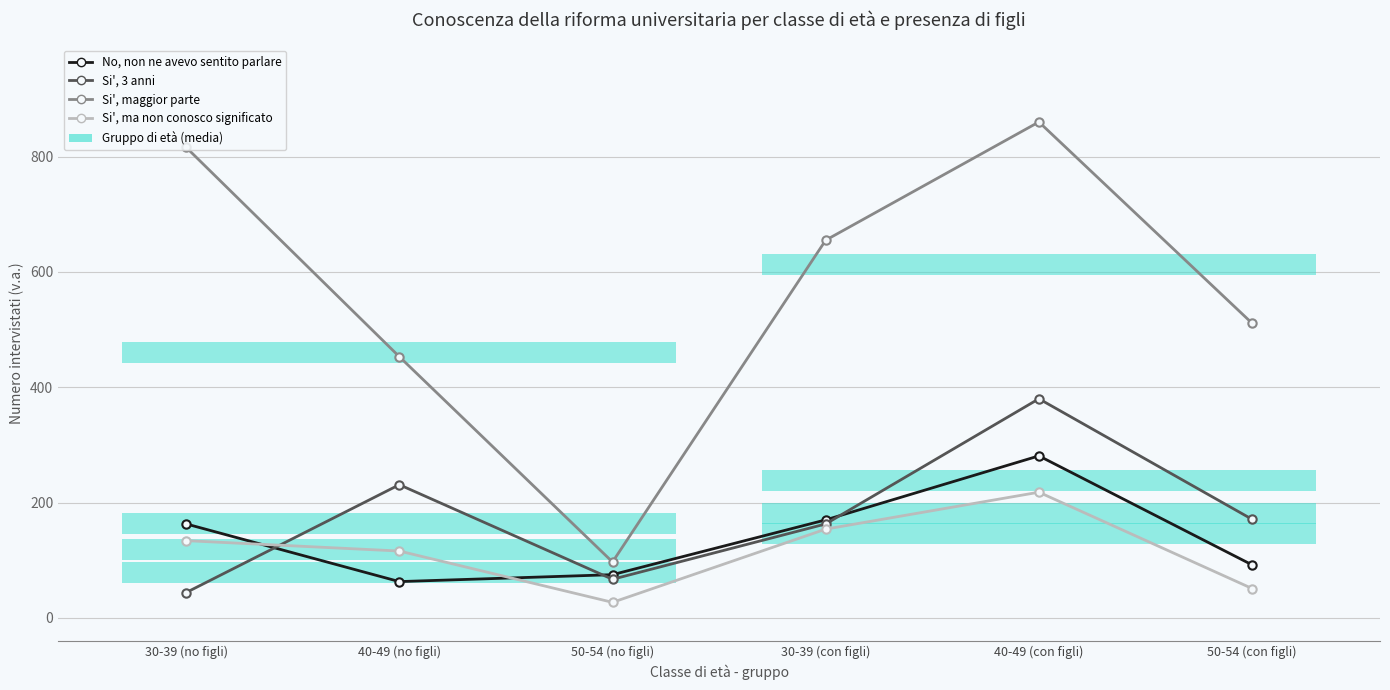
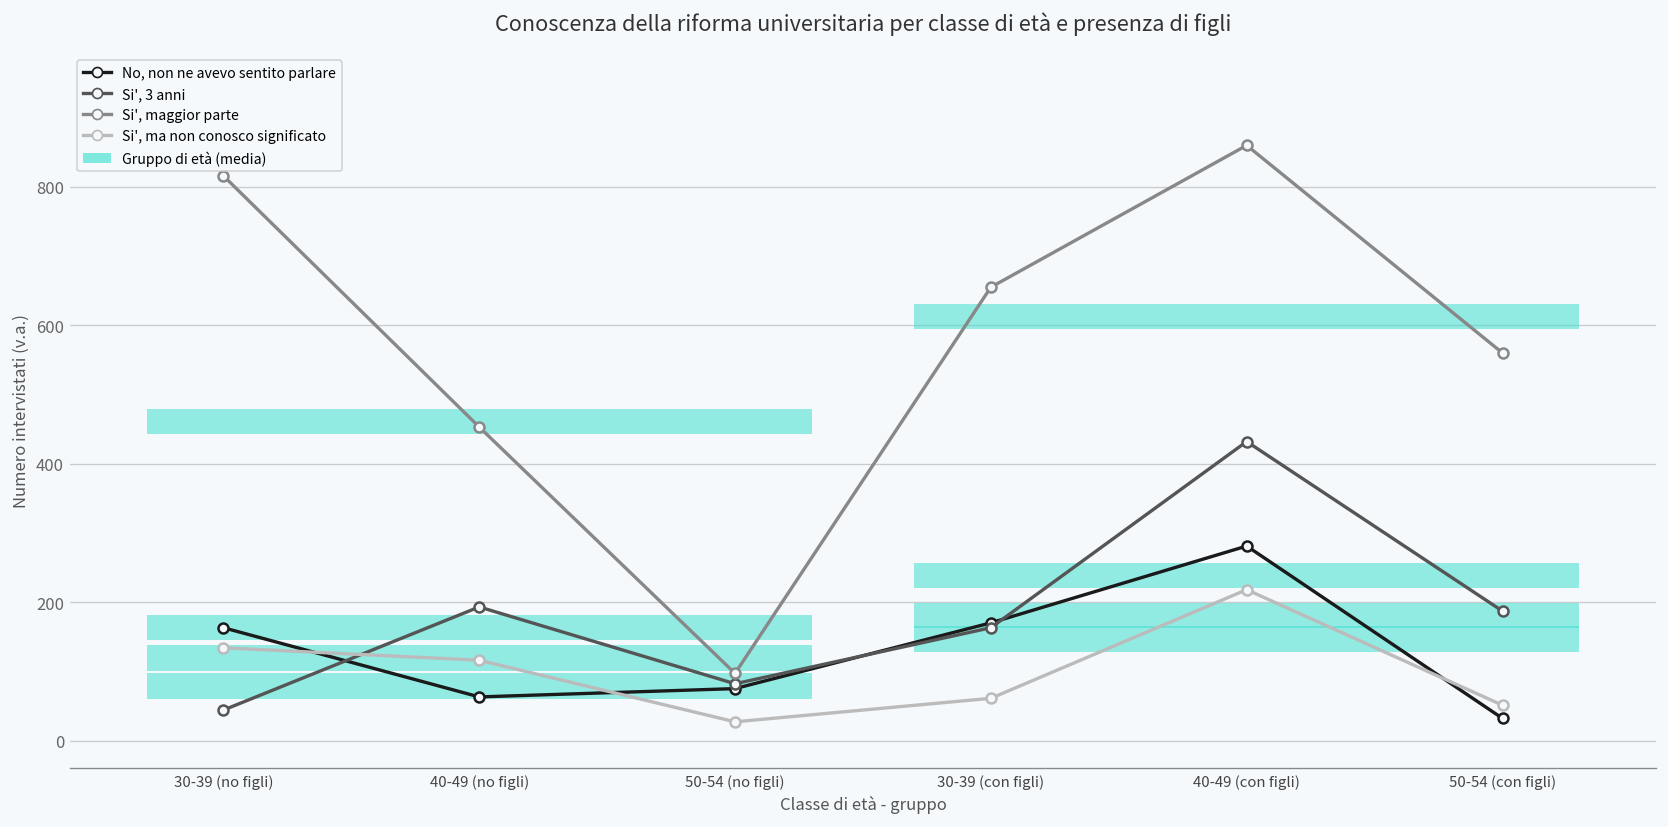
Si', 3 anni, 40-49 (no figli): 230 -> 190
Si', 3 anni, 50-54 (no figli): 70 -> 80
Si', ma non conosco significato, 30-39 (con figli): 150 -> 60
Si', 3 anni, 40-49 (con figli): 380 -> 430
No, non ne avevo sentito parlare, 50-54 (con figli): 90 -> 30
Si', 3 anni, 50-54 (con figli): 170 -> 190
Si', maggior parte, 50-54 (con figli): 510 -> 560
